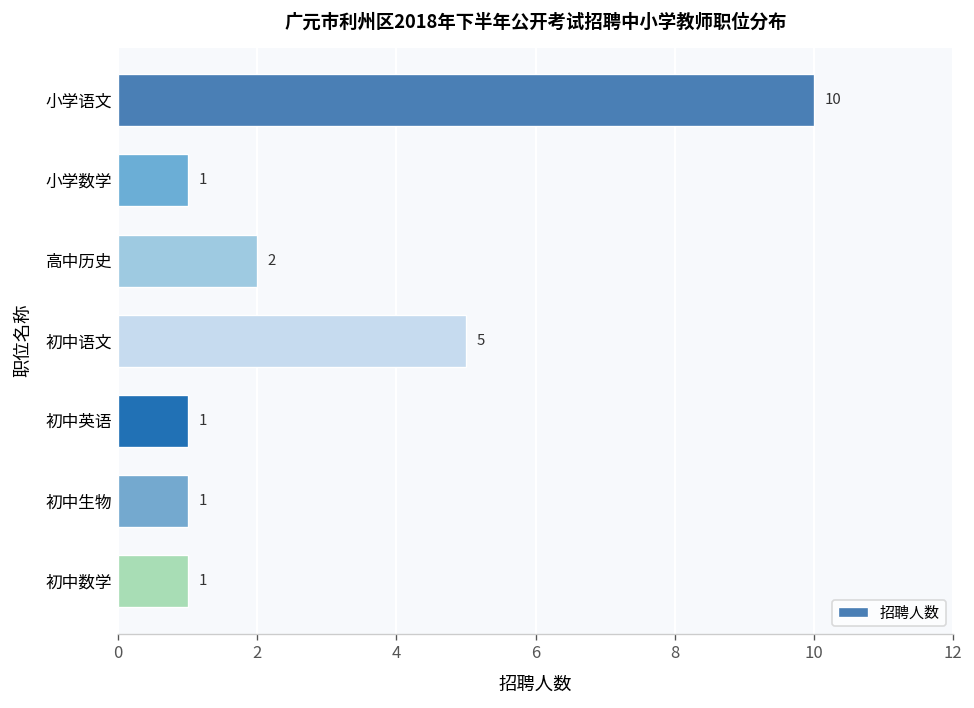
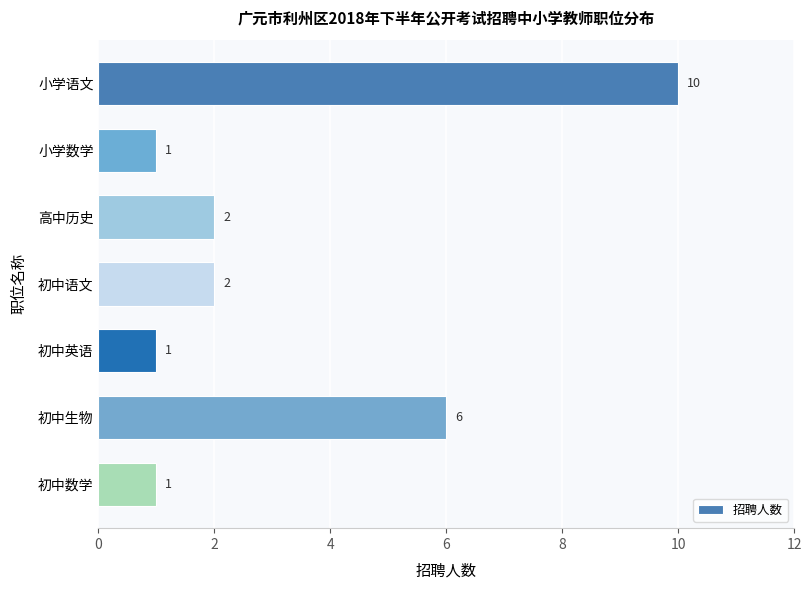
初中语文: 5 -> 2
初中生物: 1 -> 6
